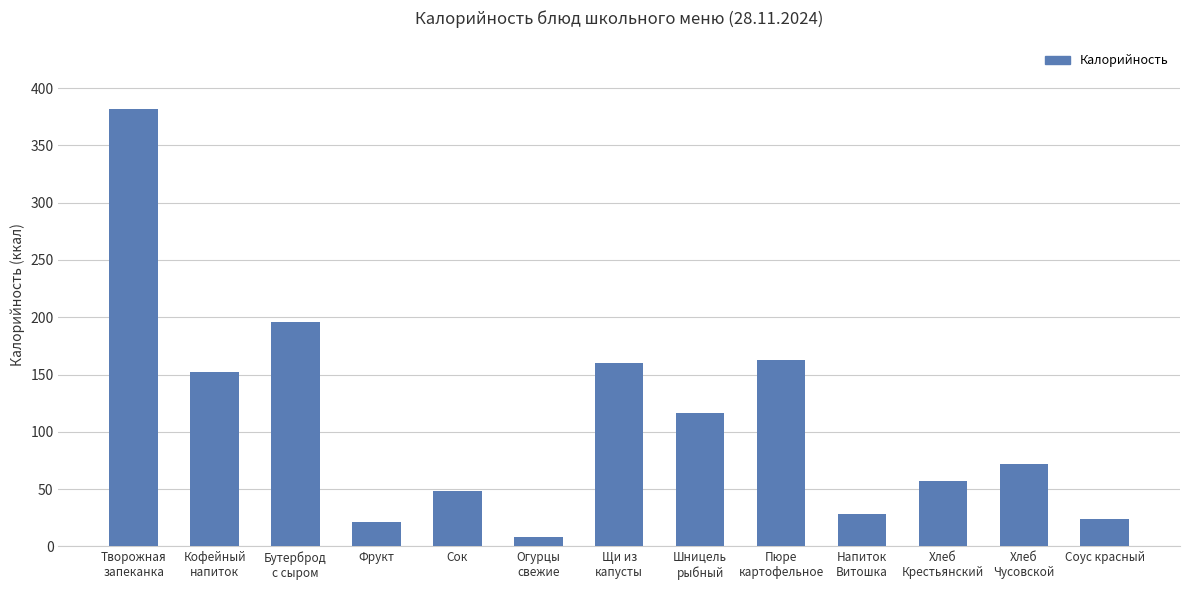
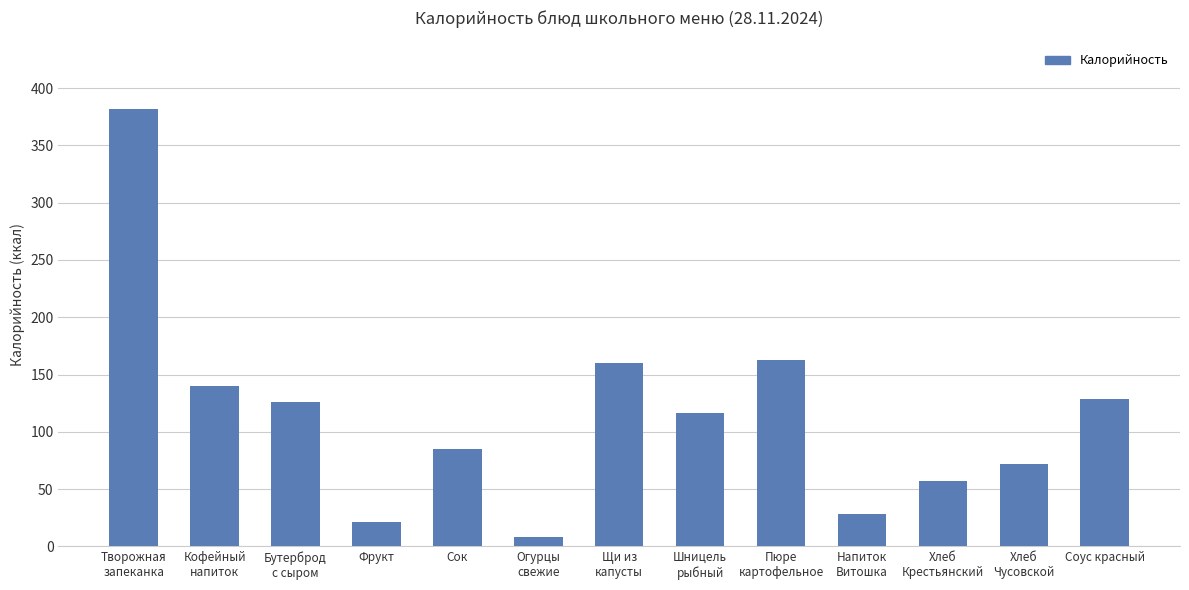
Кофейный напиток: 152 -> 140
Бутерброд с сыром: 196 -> 126
Сок: 48 -> 85
Соус красный: 24 -> 129
